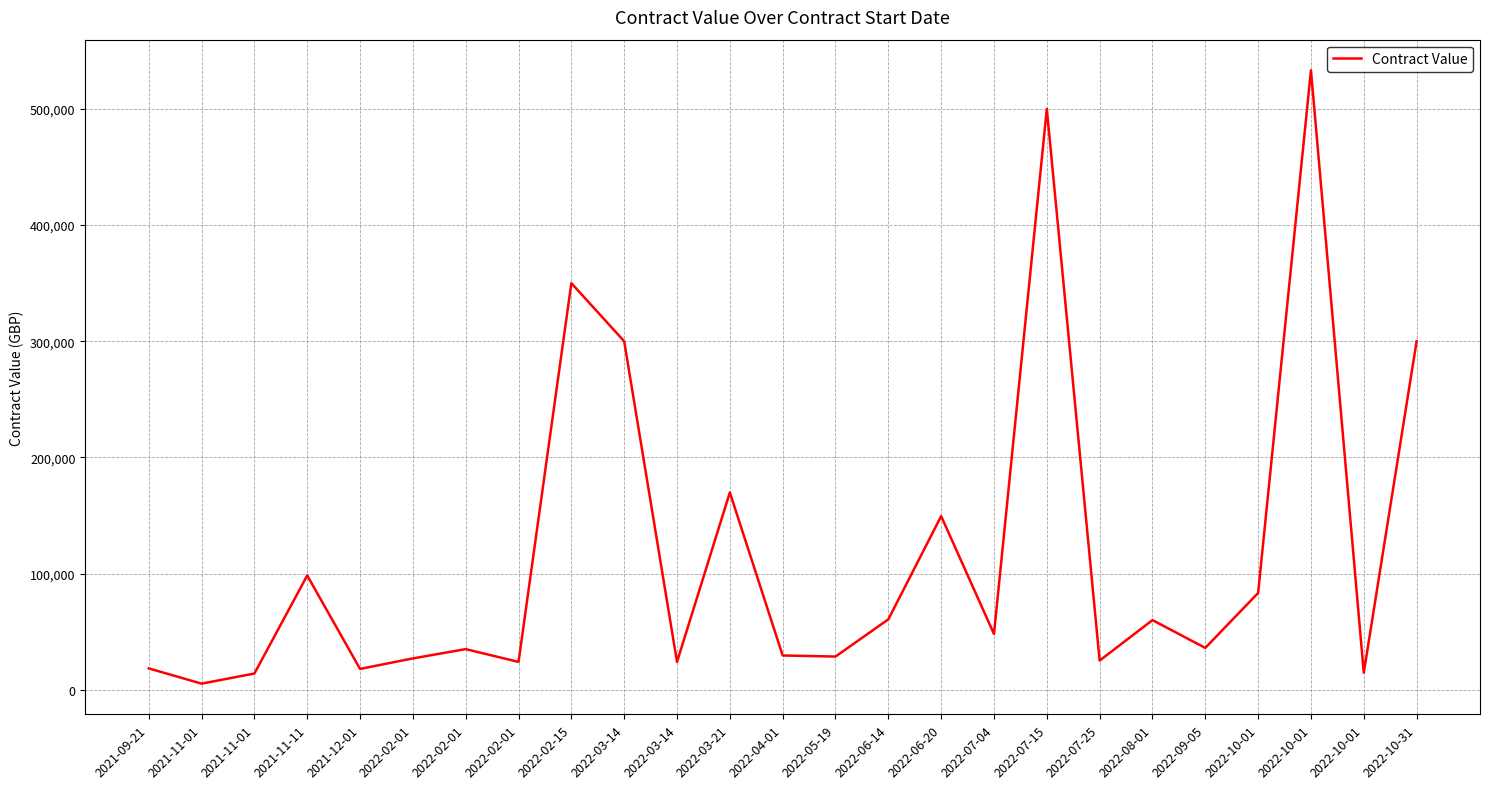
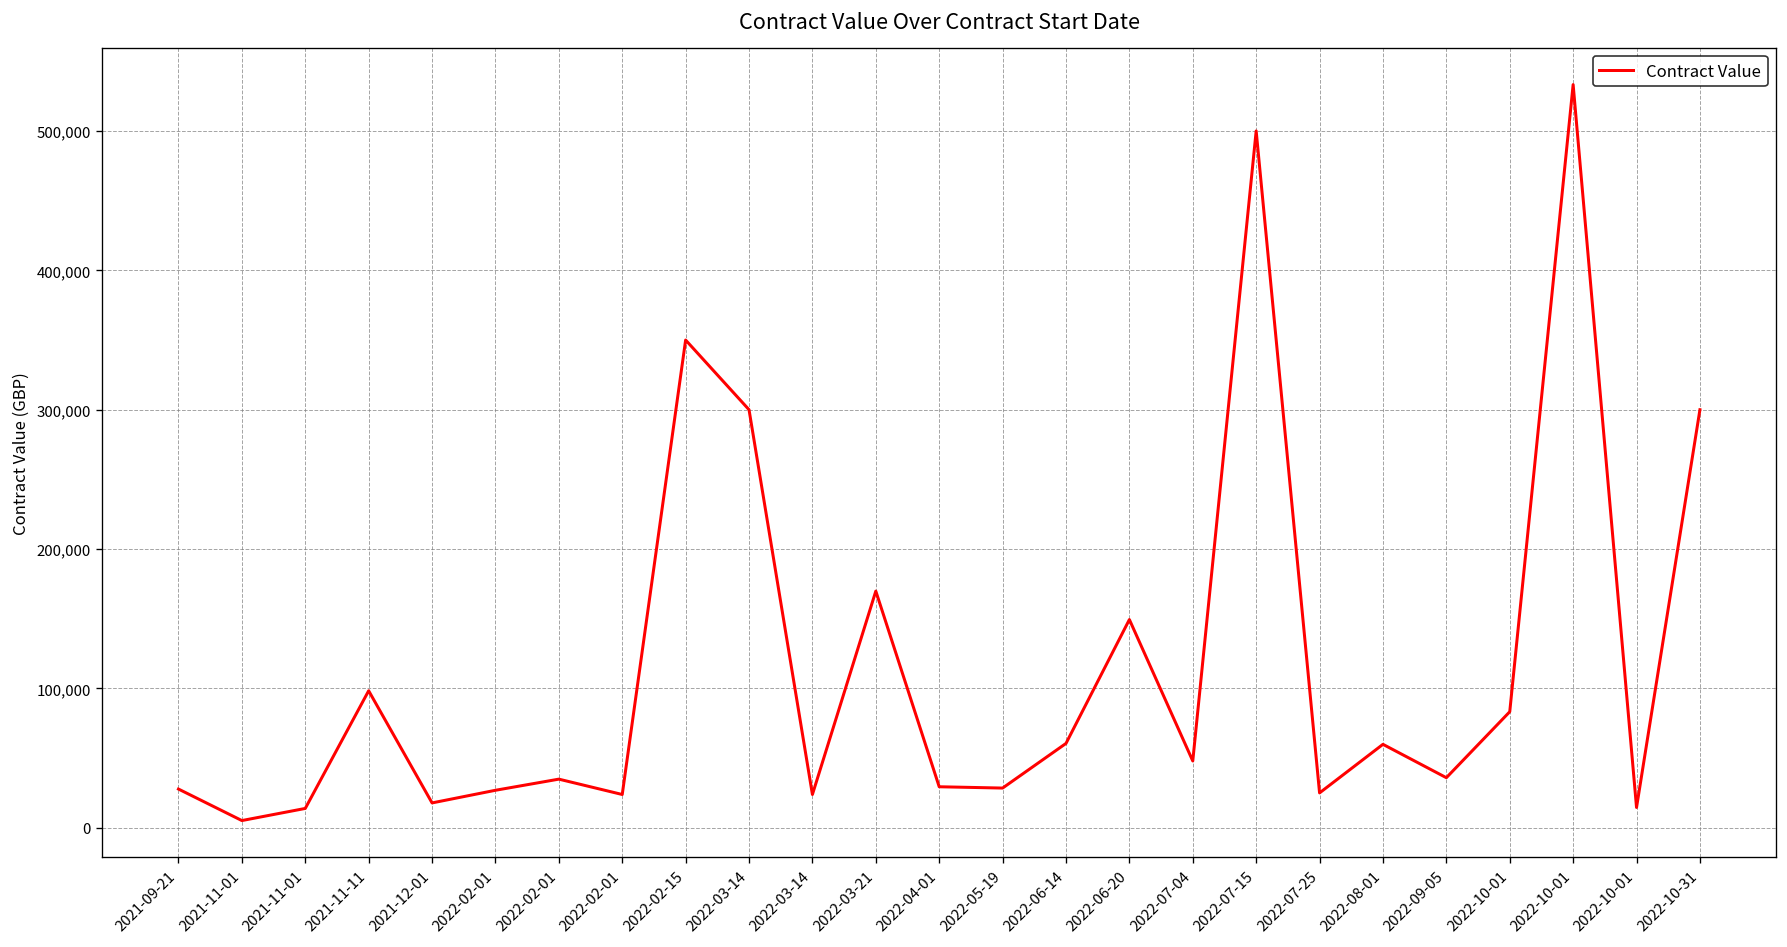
2021-09-21: 18,000 -> 28,000
